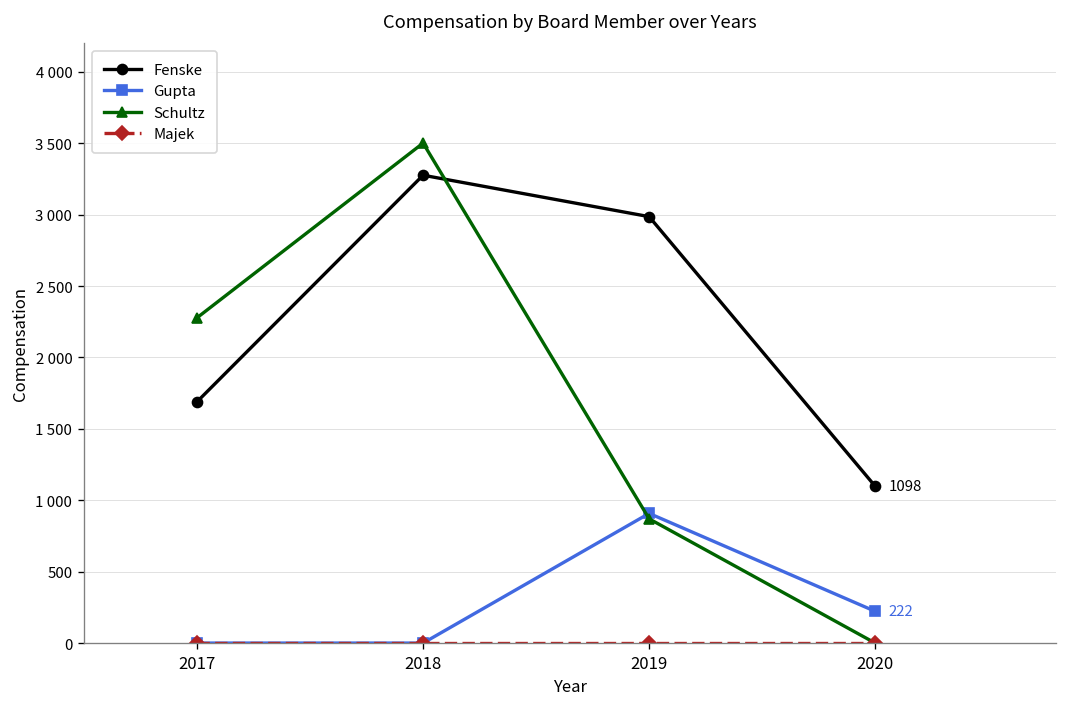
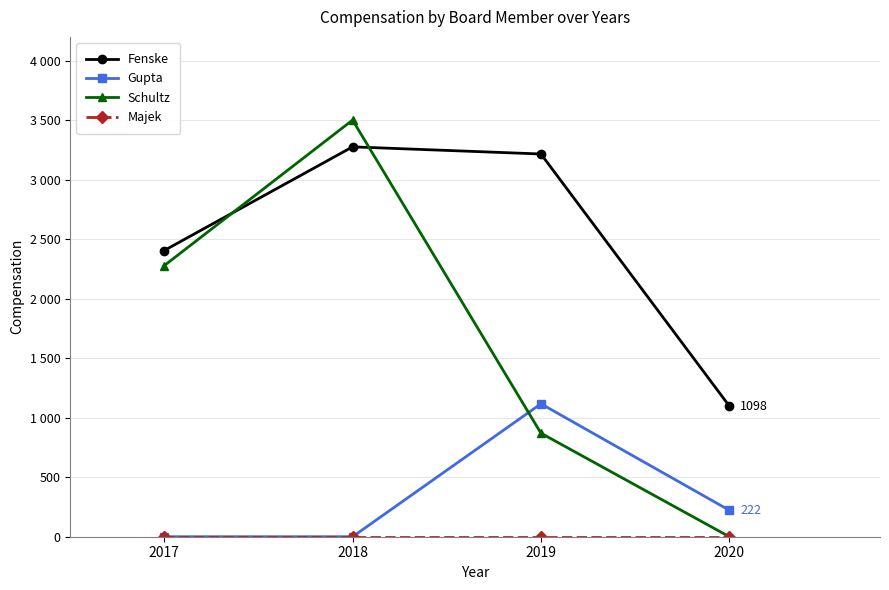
Fenske, 2017: 1690 -> 2410
Fenske, 2019: 2990 -> 3220
Gupta, 2019: 910 -> 1120
